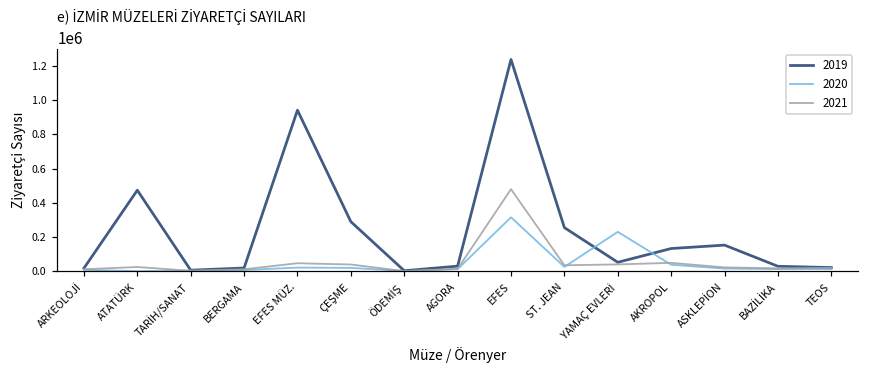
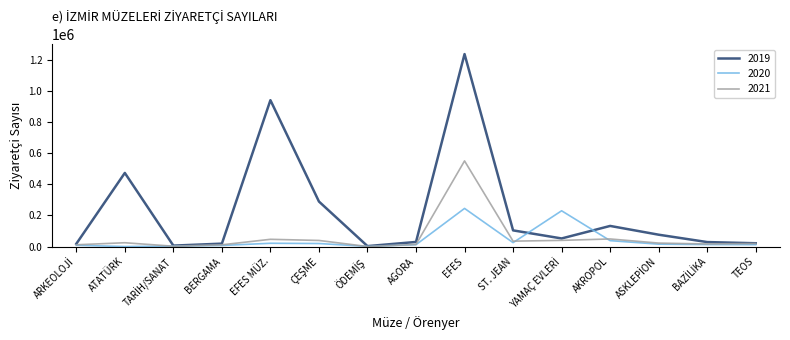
2020, EFES: 320000 -> 250000
2021, EFES: 480000 -> 550000
2019, ST. JEAN: 250000 -> 100000
2019, ASKLEPİON: 150000 -> 80000
